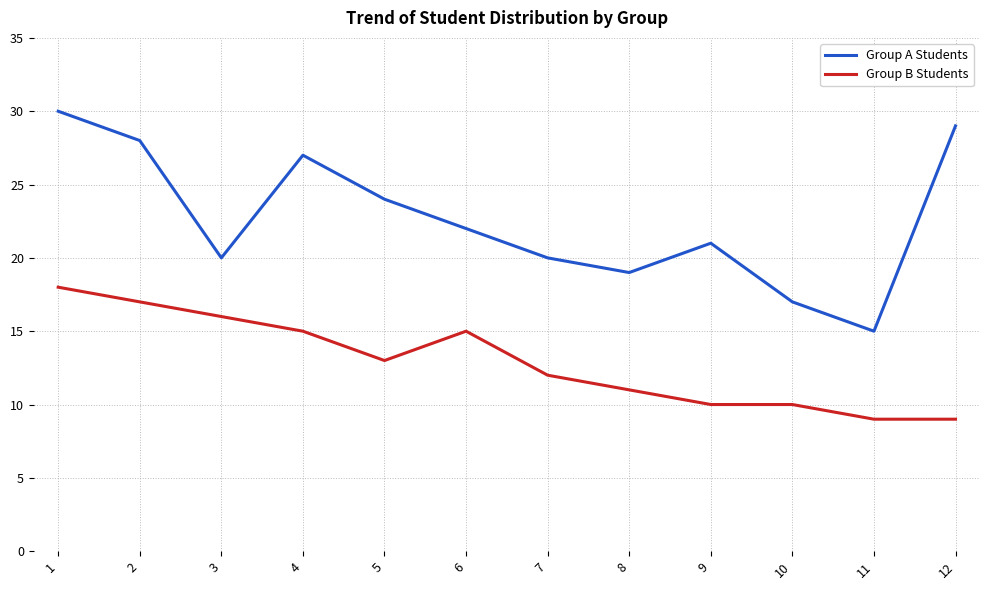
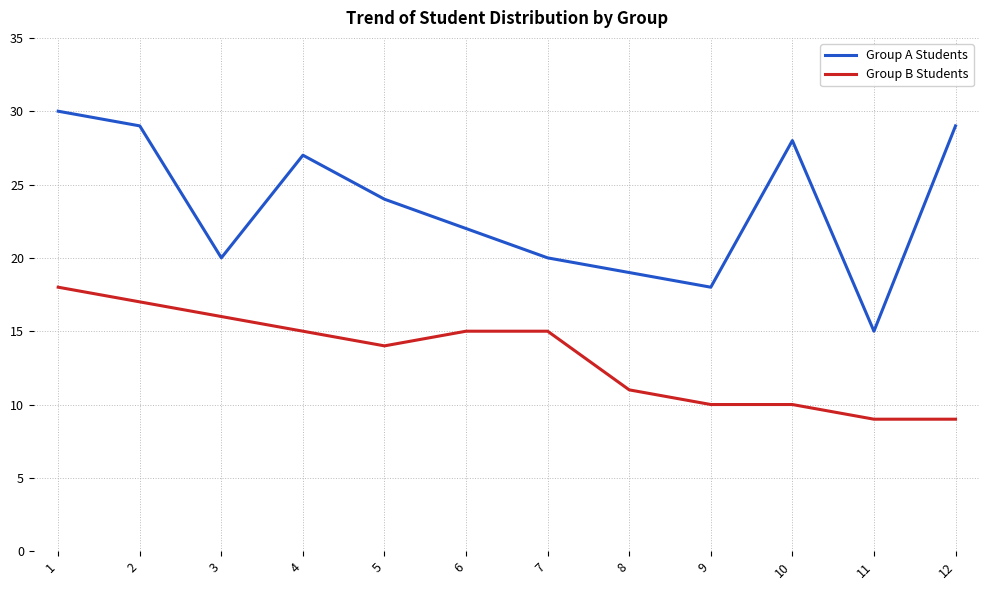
Group A Students, 2: 28 -> 29
Group B Students, 5: 13 -> 14
Group B Students, 7: 12 -> 15
Group A Students, 9: 21 -> 18
Group A Students, 10: 17 -> 28
